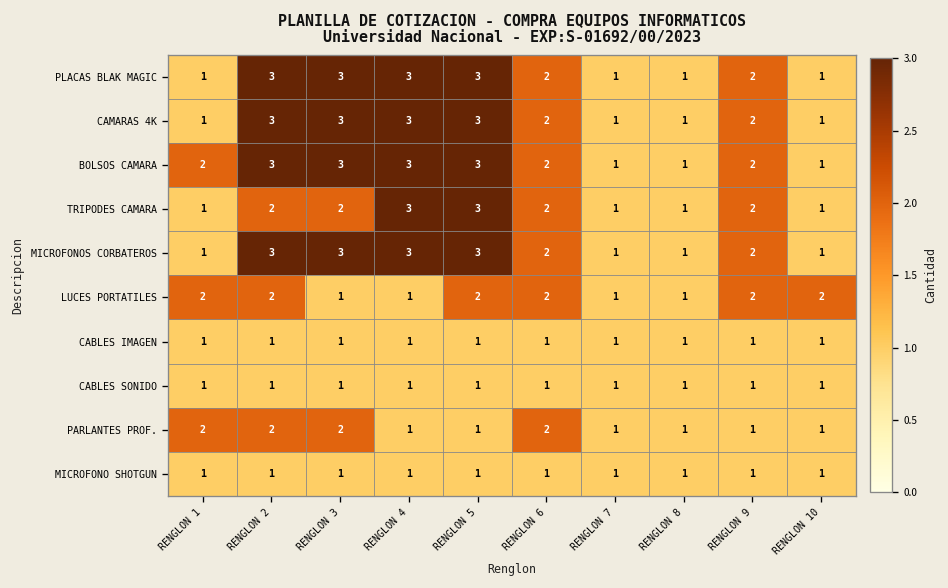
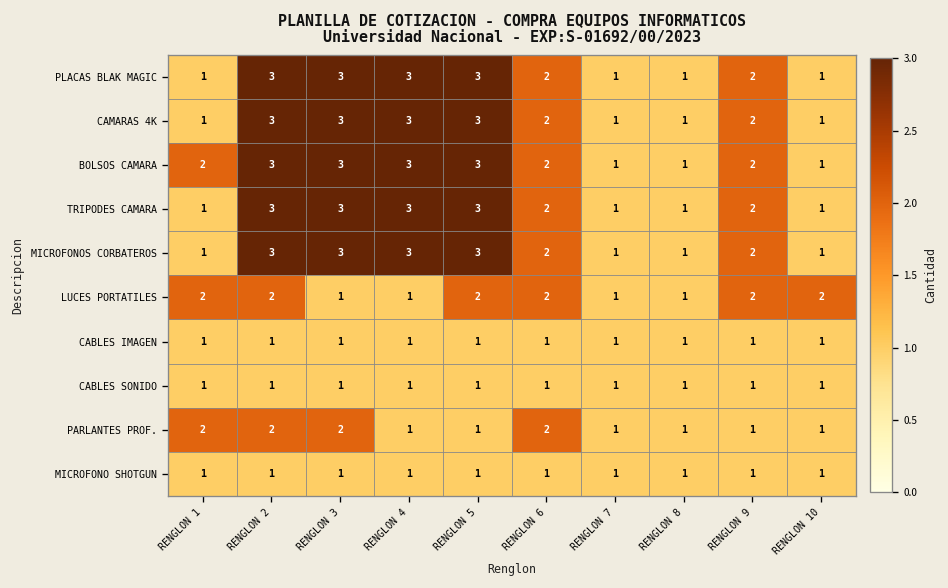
TRIPODES CAMARA, RENGLON 2: 2 -> 3
TRIPODES CAMARA, RENGLON 3: 2 -> 3
